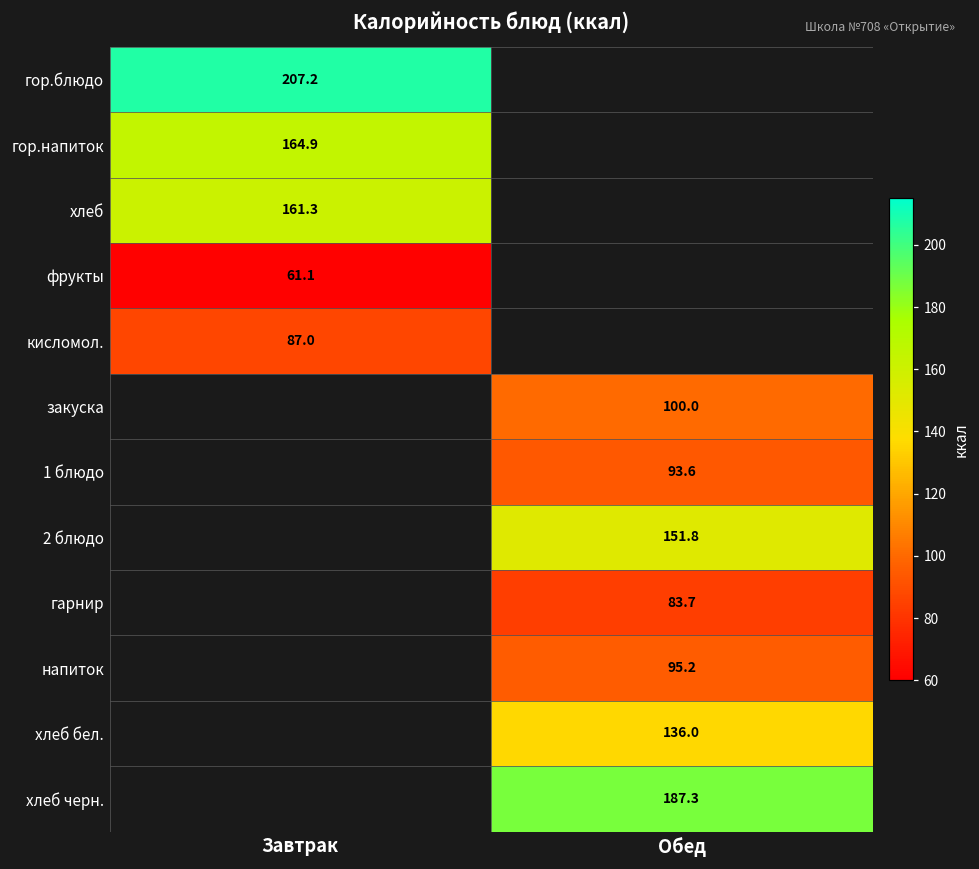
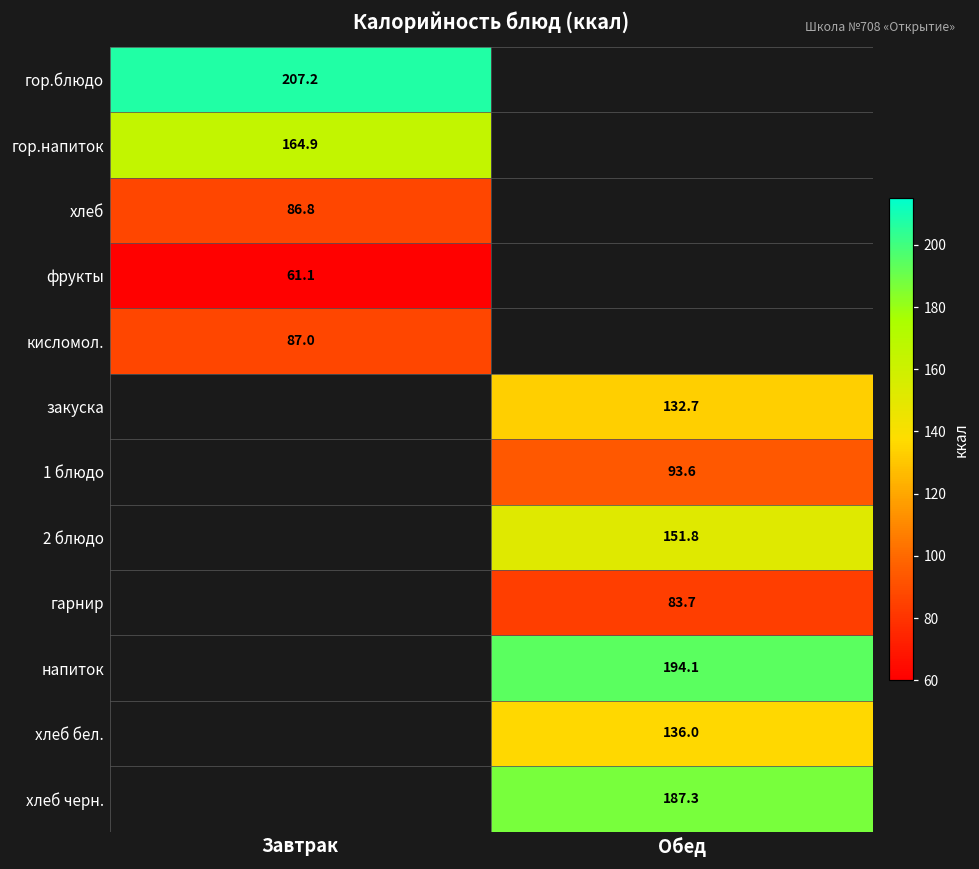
хлеб, Завтрак: 161.3 -> 86.8
закуска, Обед: 100.0 -> 132.7
напиток, Обед: 95.2 -> 194.1
